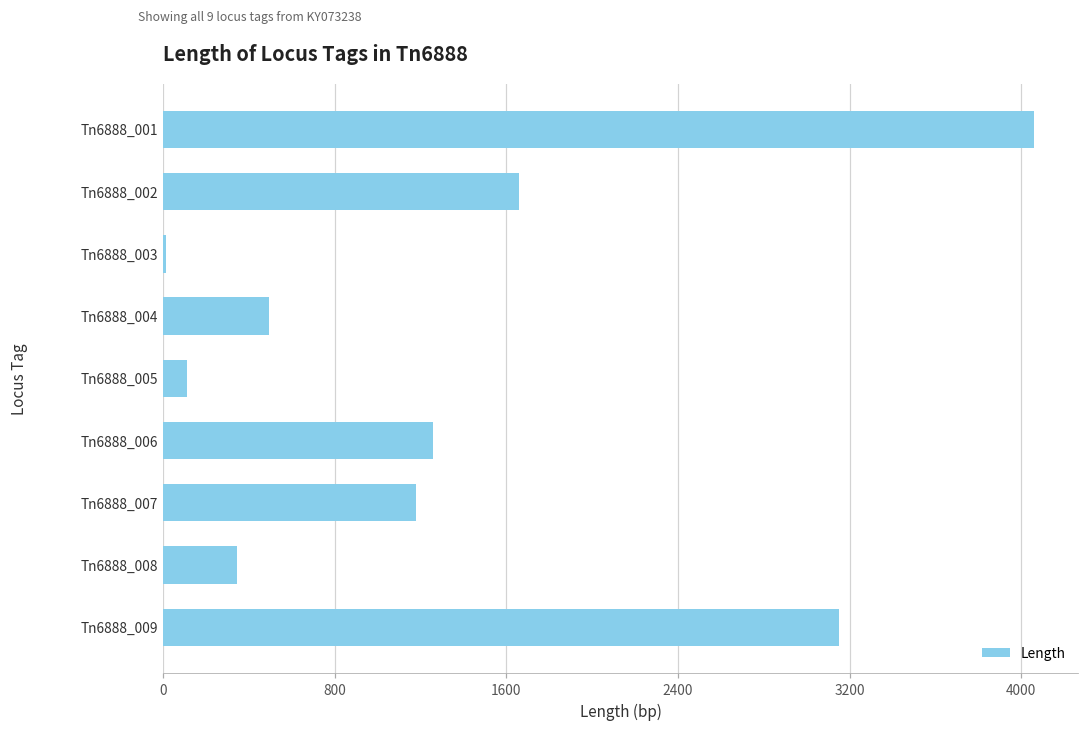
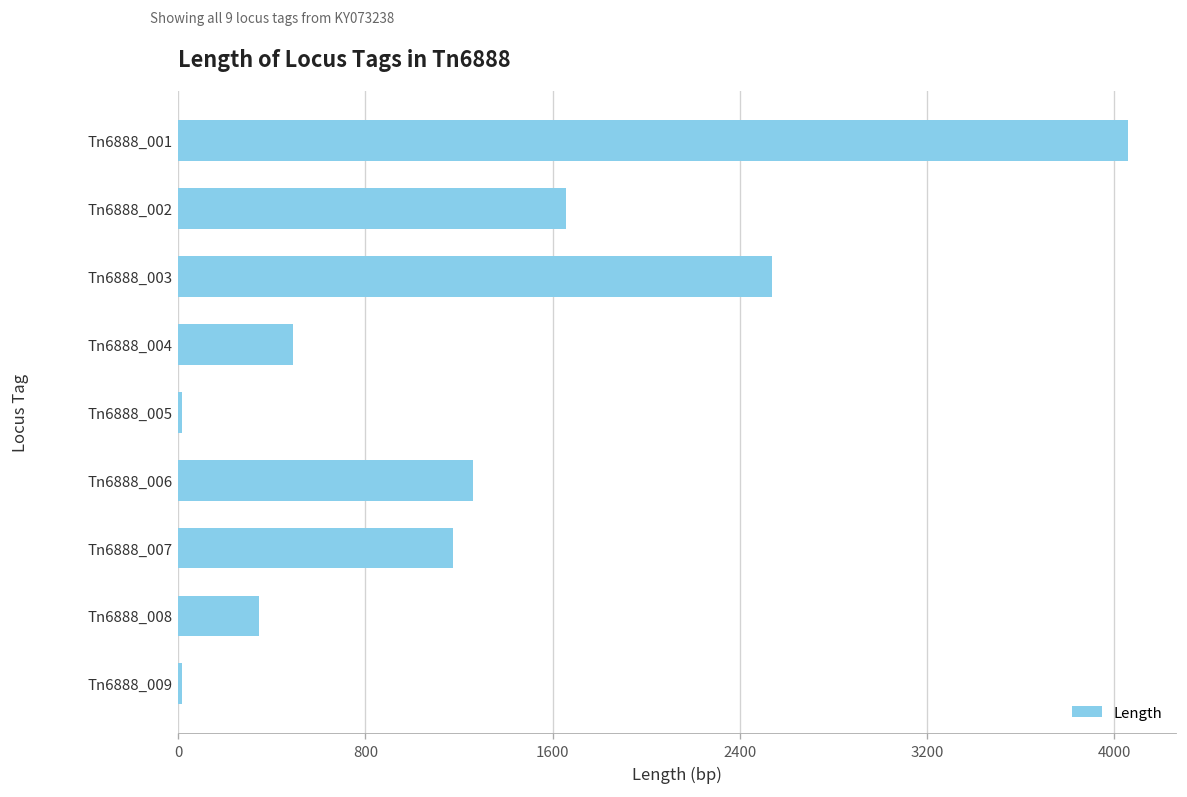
Tn6888_003: 10 -> 2540
Tn6888_005: 110 -> 10
Tn6888_009: 3150 -> 10
